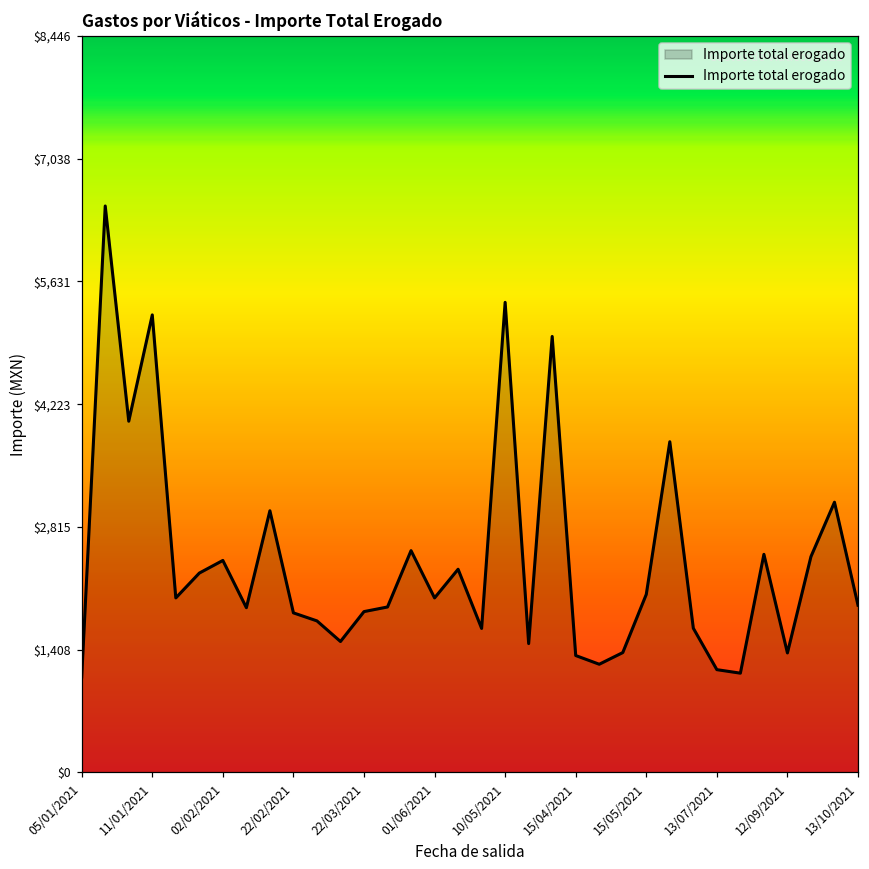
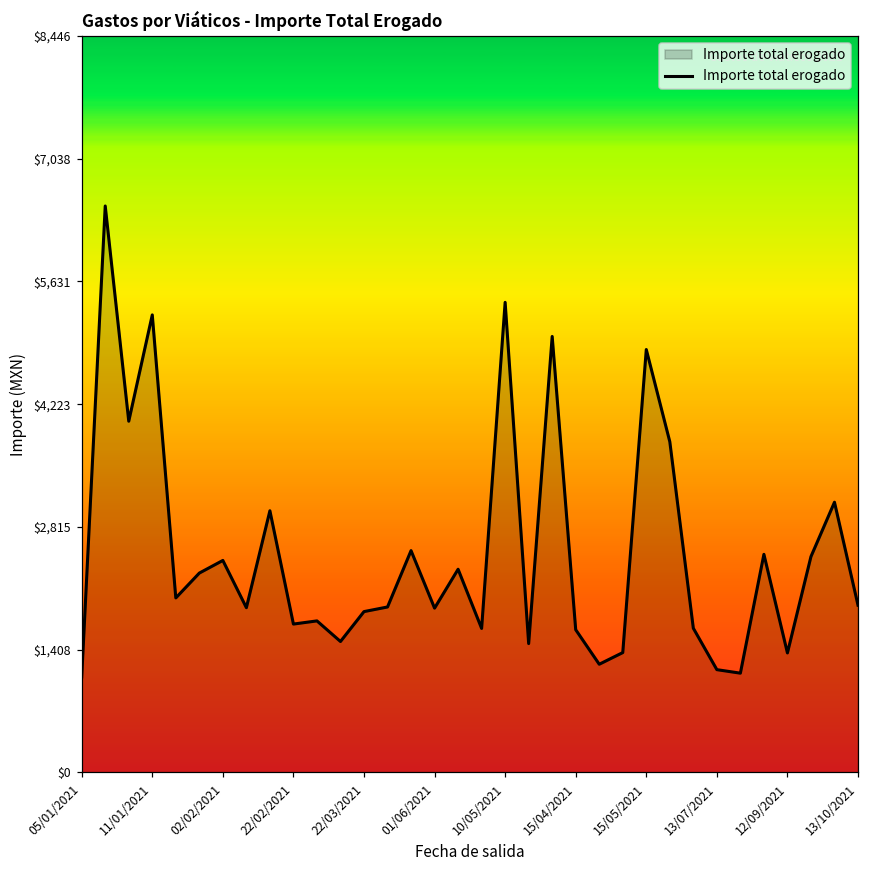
22/02/2021: $1,800 -> $1,700
01/06/2021: $2,000 -> $1,900
15/04/2021: $1,300 -> $1,600
15/05/2021: $2,000 -> $4,900
